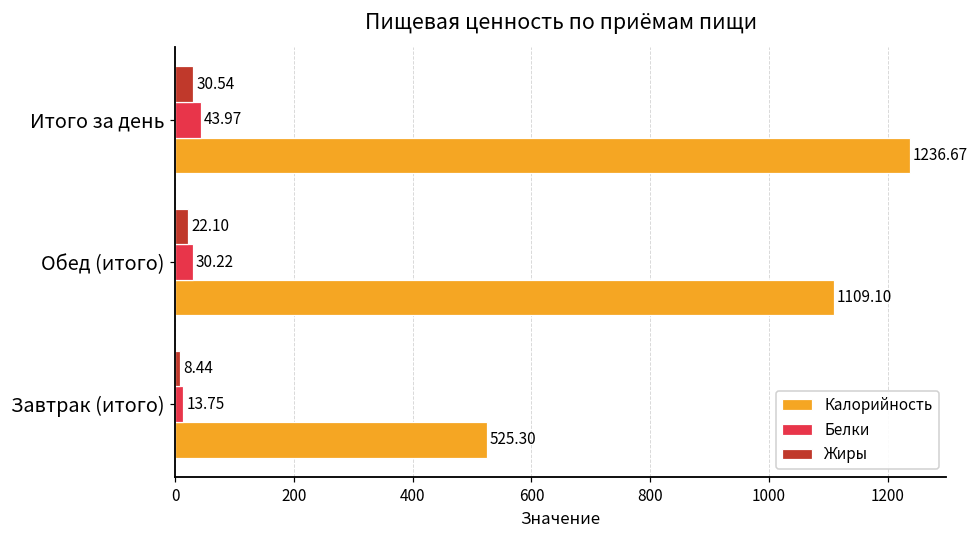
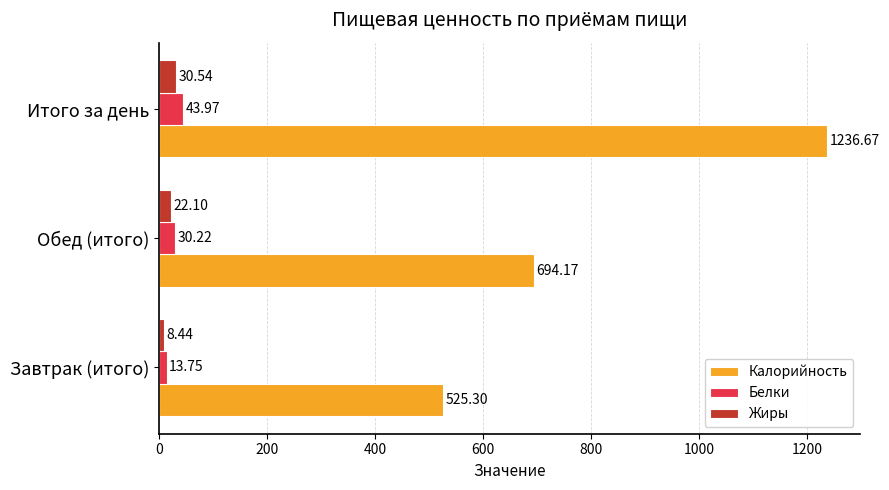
Калорийность, Обед (итого): 1109.10 -> 694.17
